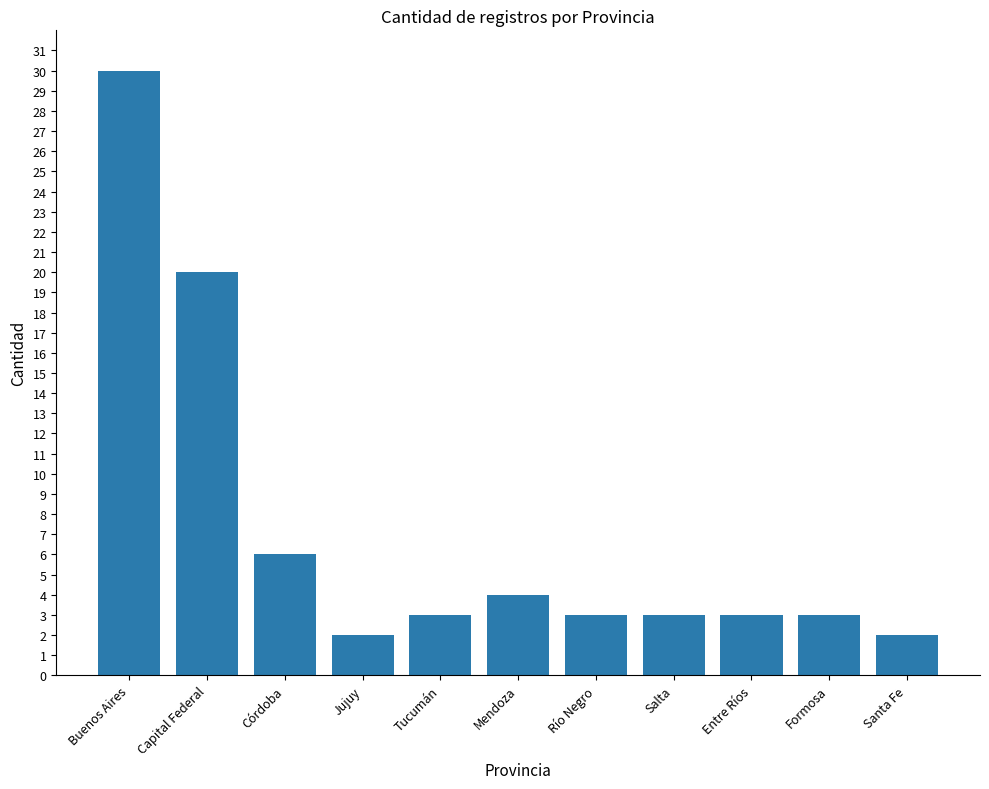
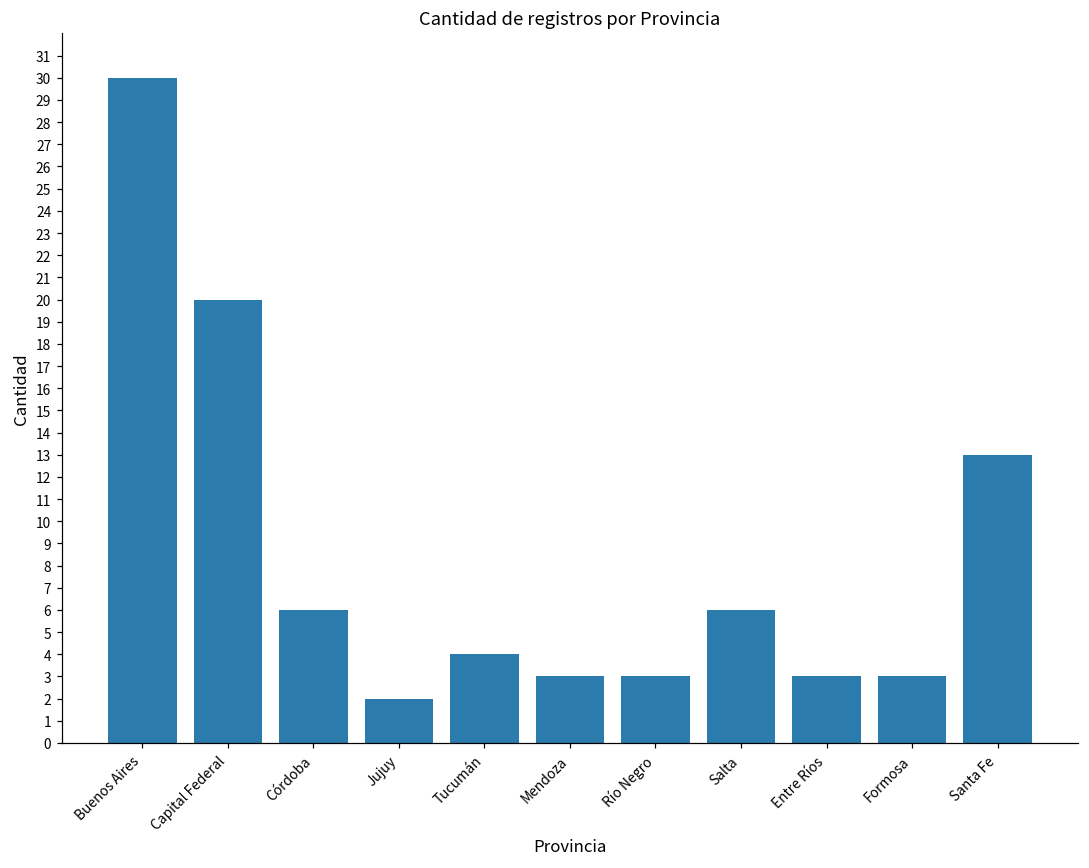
Tucumán: 3 -> 4
Mendoza: 4 -> 3
Salta: 3 -> 6
Santa Fe: 2 -> 13
